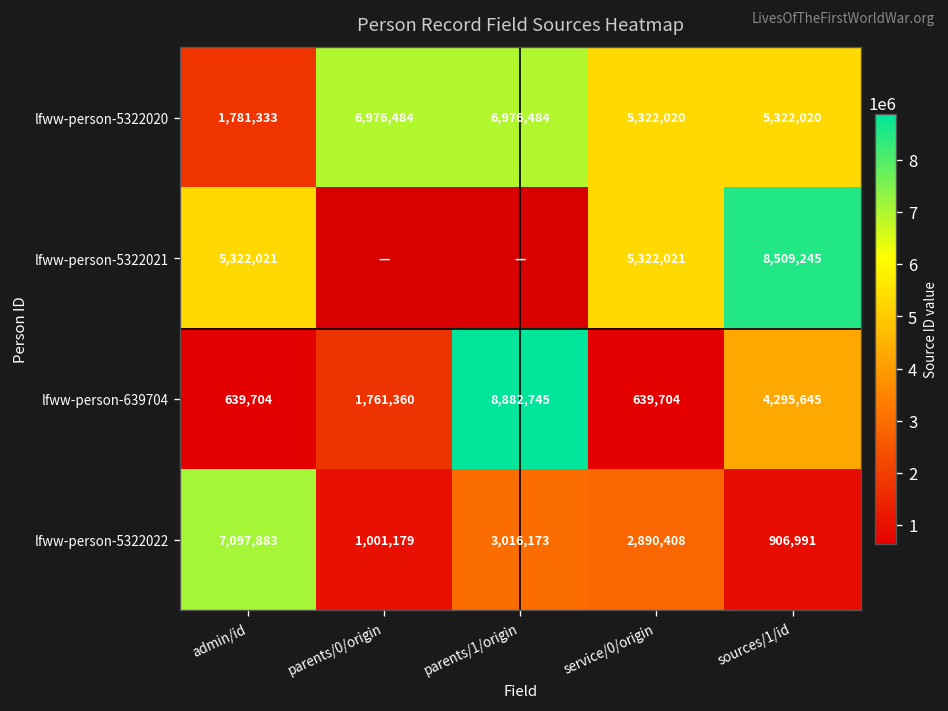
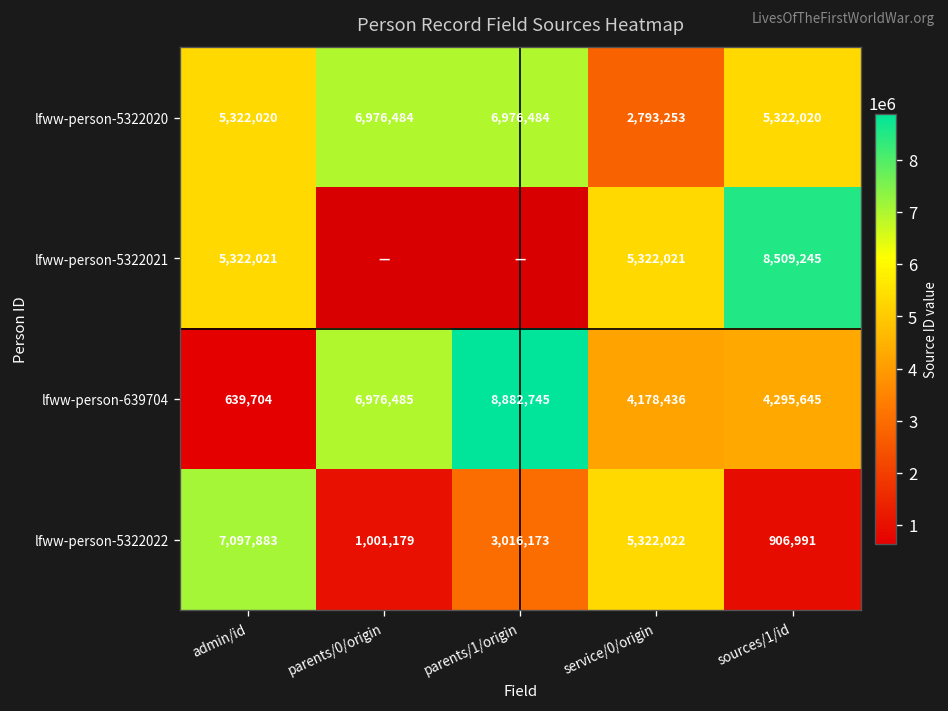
lfww-person-5322020, admin/id: 1,781,333 -> 5,322,020
lfww-person-5322020, service/0/origin: 5,322,020 -> 2,793,253
lfww-person-639704, parents/0/origin: 1,761,360 -> 6,976,485
lfww-person-639704, service/0/origin: 639,704 -> 4,178,436
lfww-person-5322022, service/0/origin: 2,890,408 -> 5,322,022
